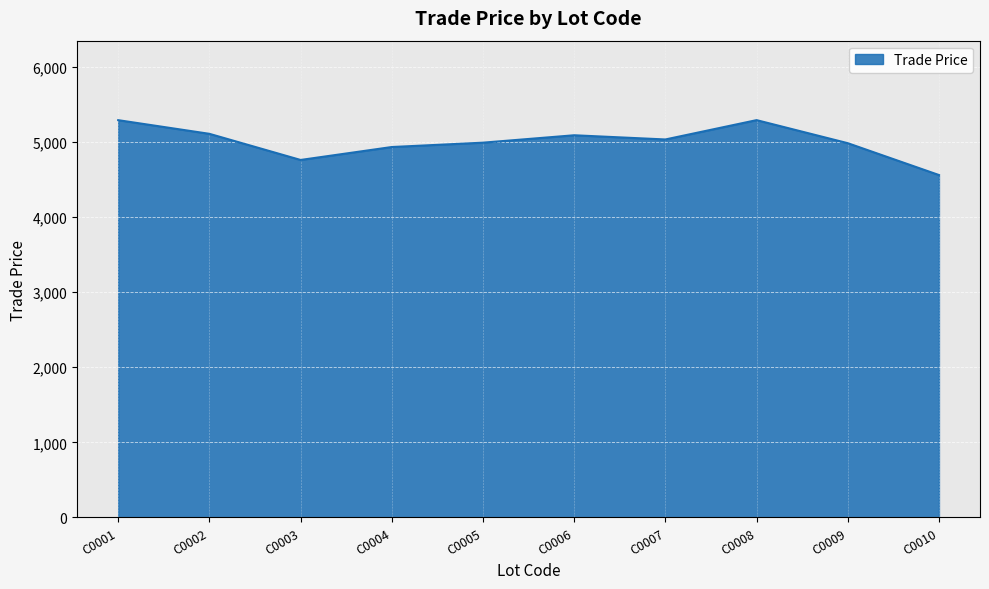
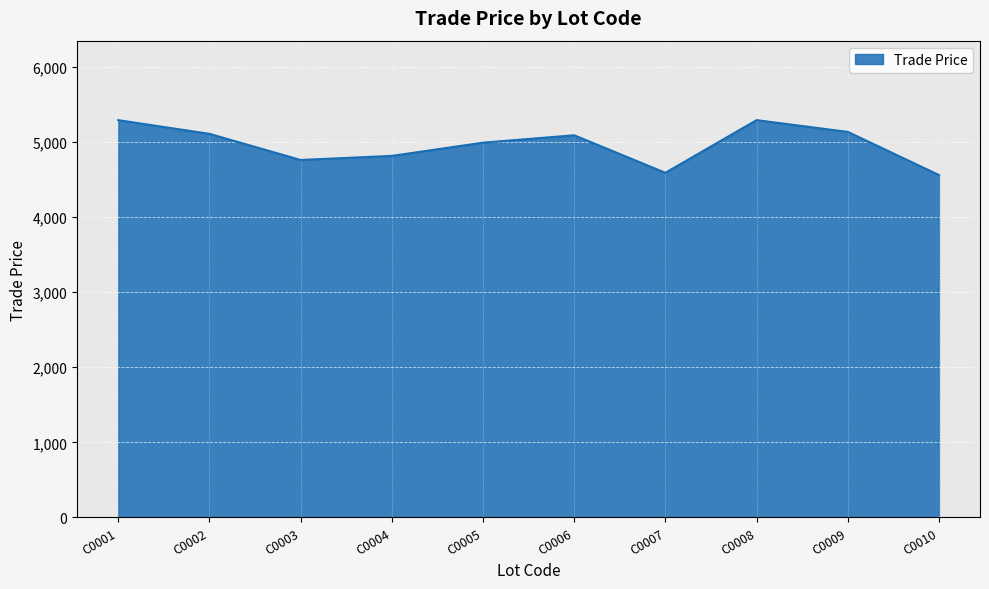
C0004: 4,900 -> 4,800
C0007: 5,000 -> 4,600
C0009: 5,000 -> 5,100
